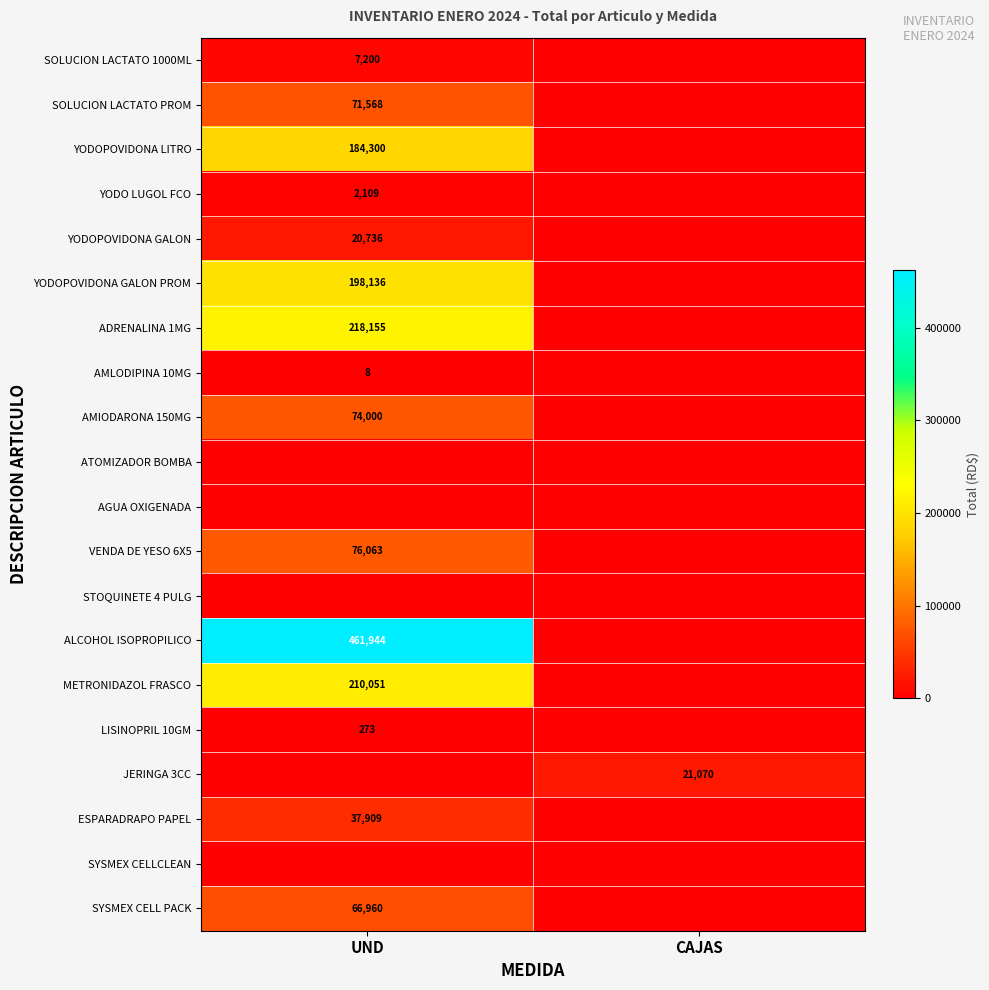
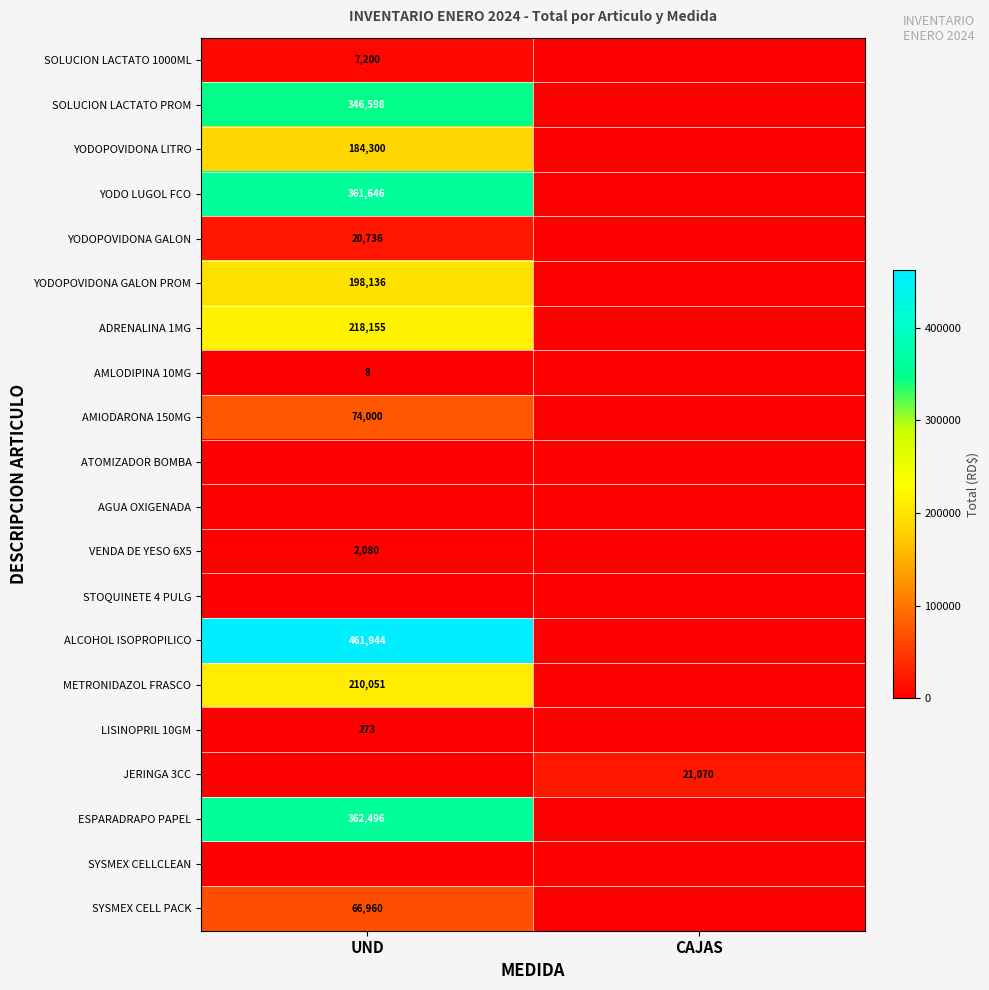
SOLUCION LACTATO PROM, UND: 71,568 -> 346,598
YODO LUGOL FCO, UND: 2,109 -> 361,646
VENDA DE YESO 6X5, UND: 76,063 -> 2,080
ESPARADRAPO PAPEL, UND: 37,909 -> 362,496
